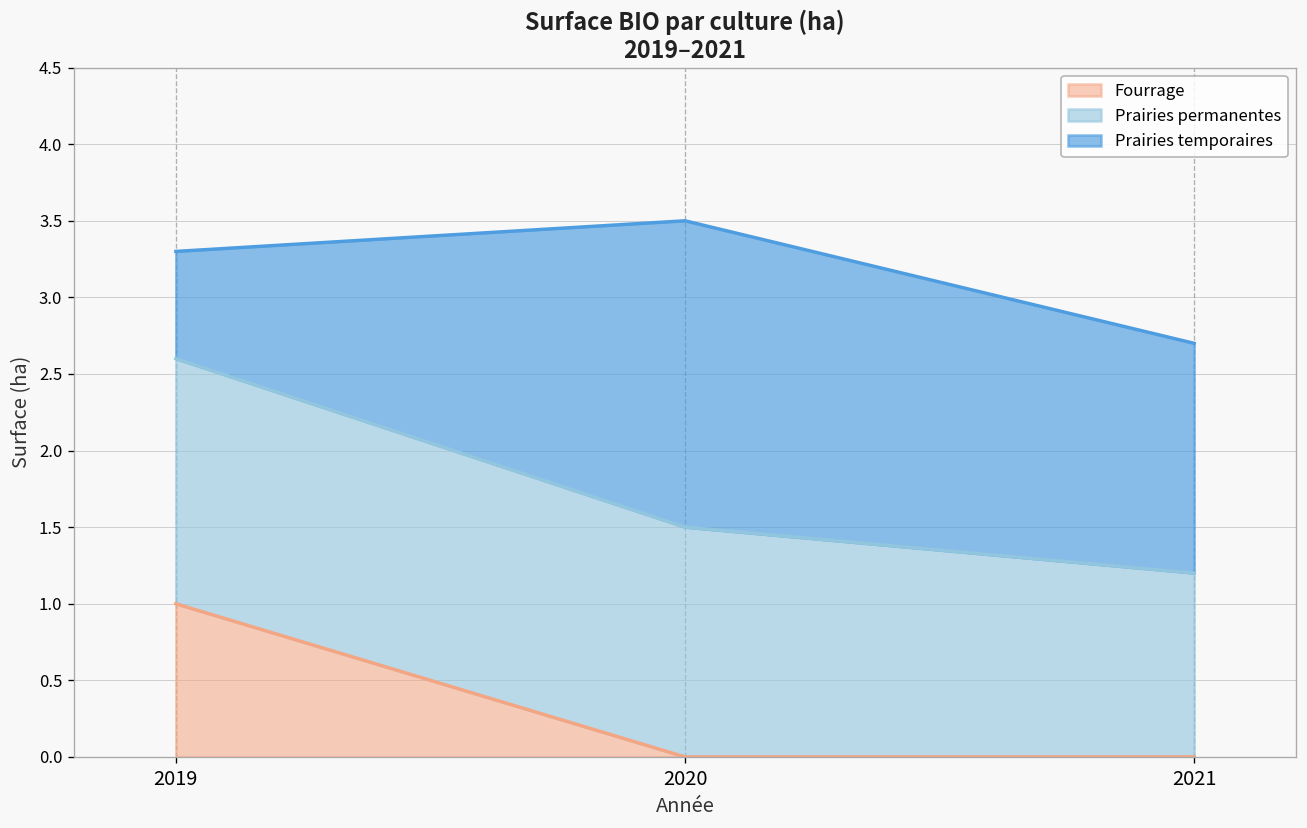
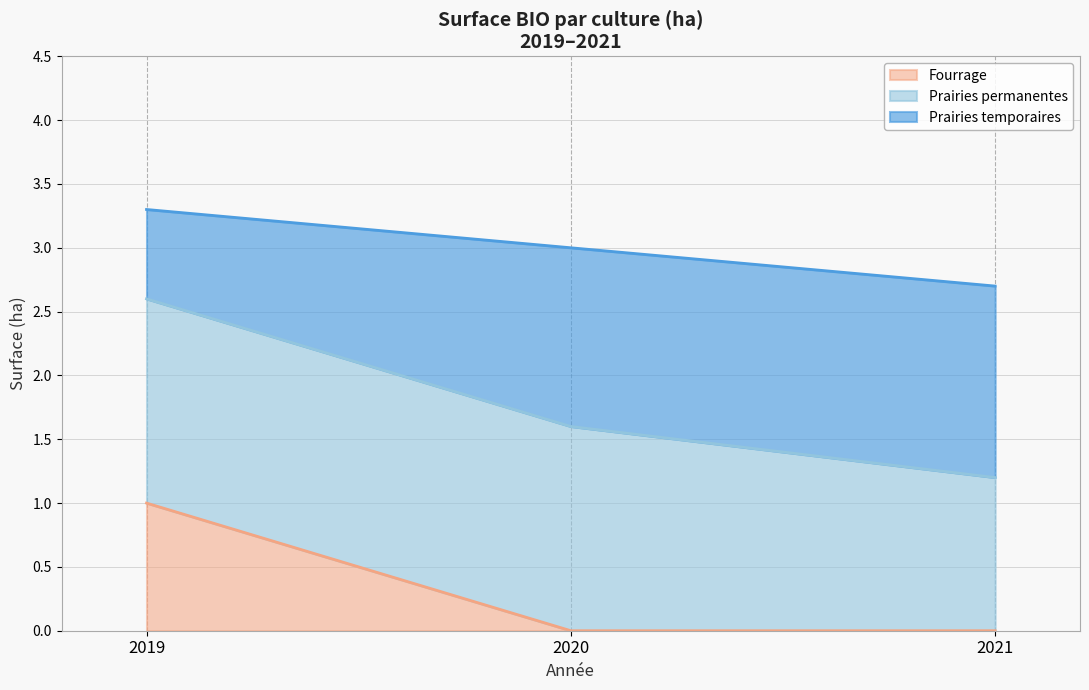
Prairies permanentes, 2020: 1.5 -> 1.6
Prairies temporaires, 2020: 2.0 -> 1.4
